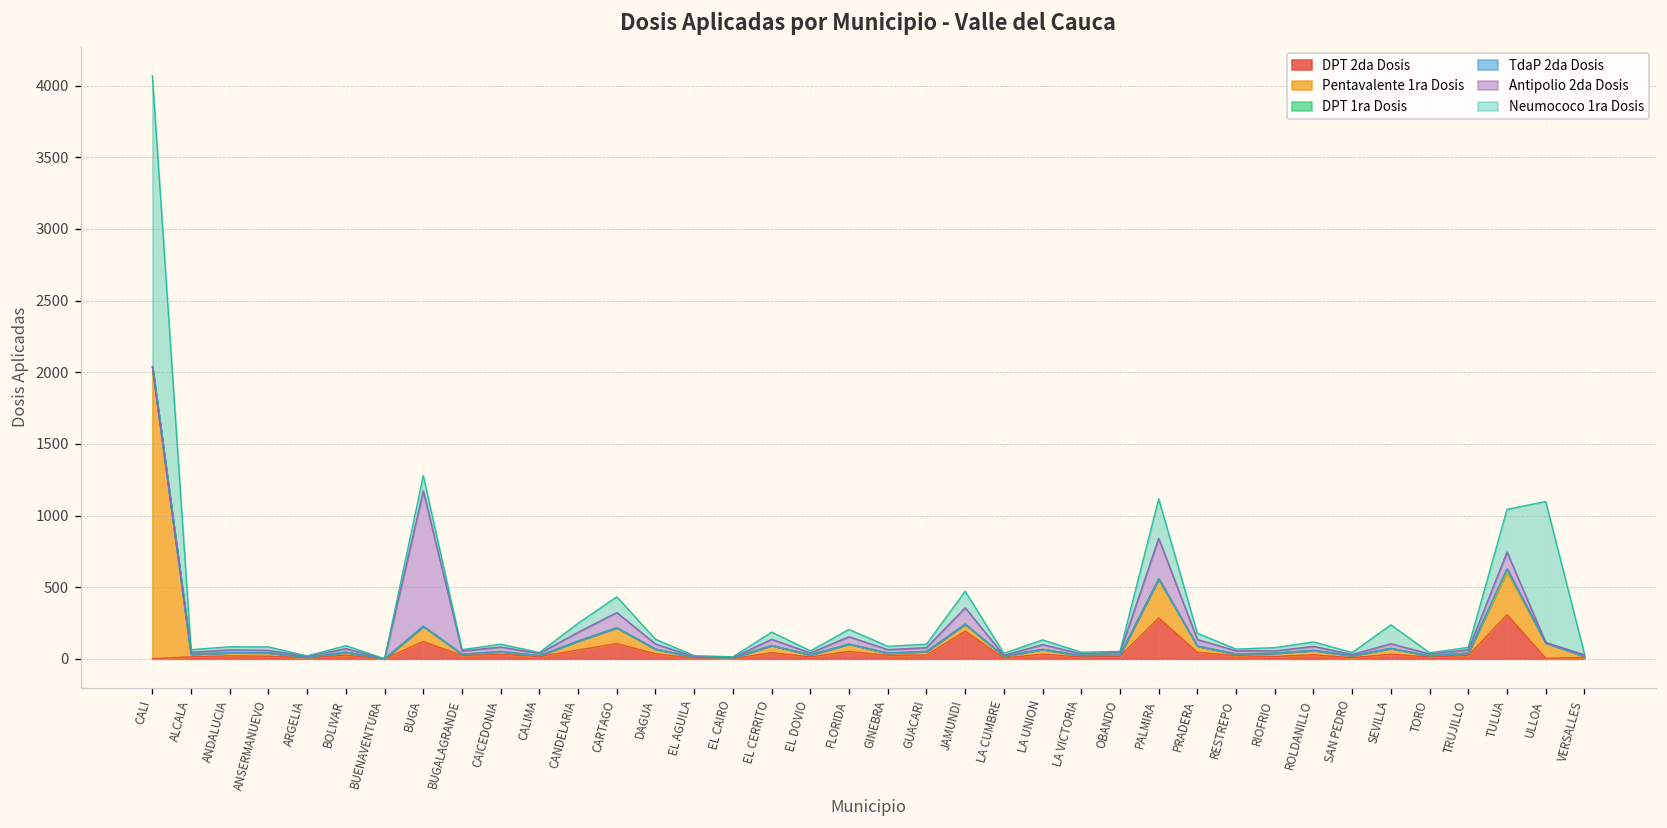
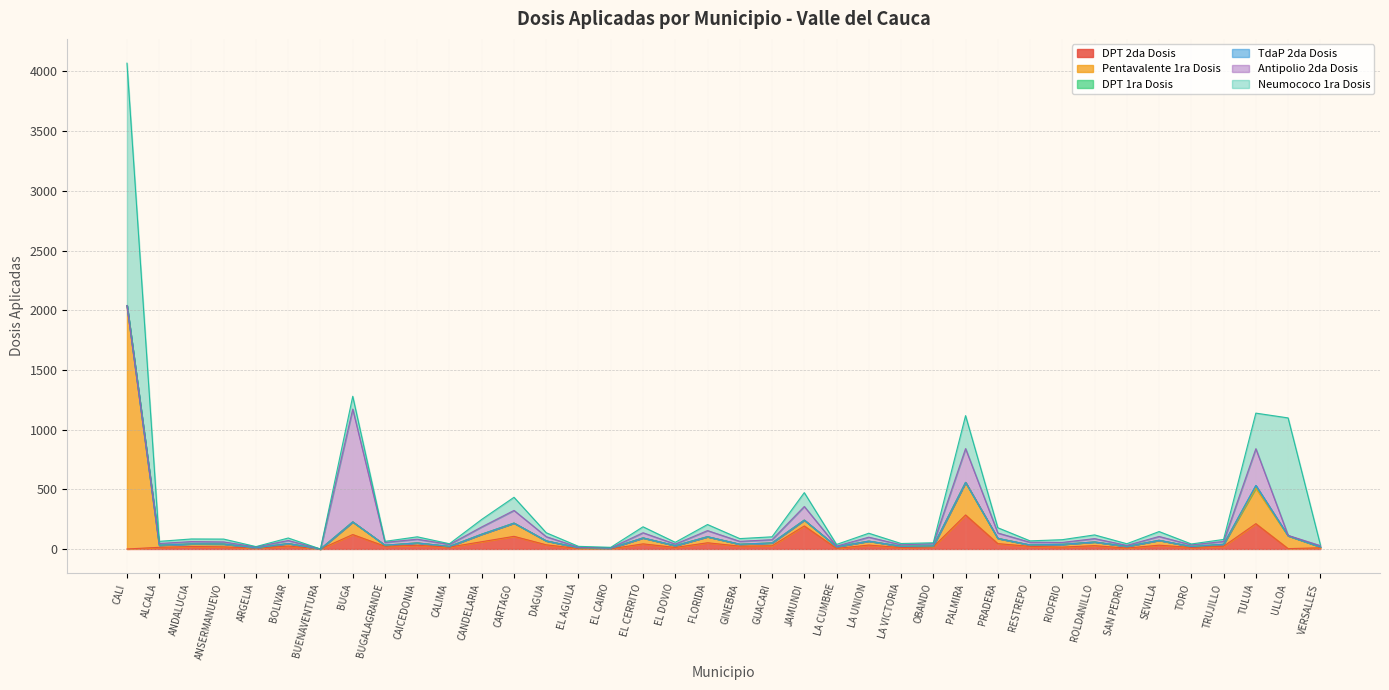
Neumococo 1ra Dosis, SEVILLA: 130 -> 40
DPT 2da Dosis, TULUA: 310 -> 210
Antipolio 2da Dosis, TULUA: 120 -> 310
